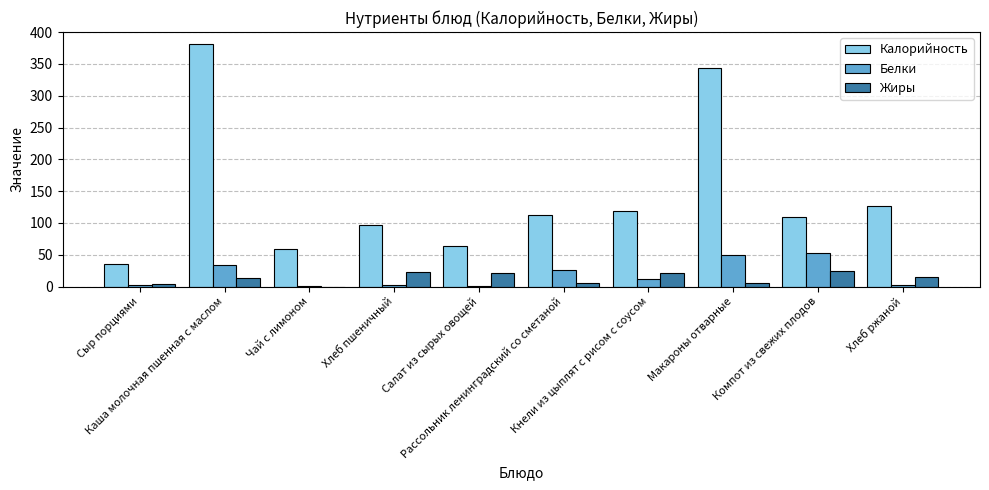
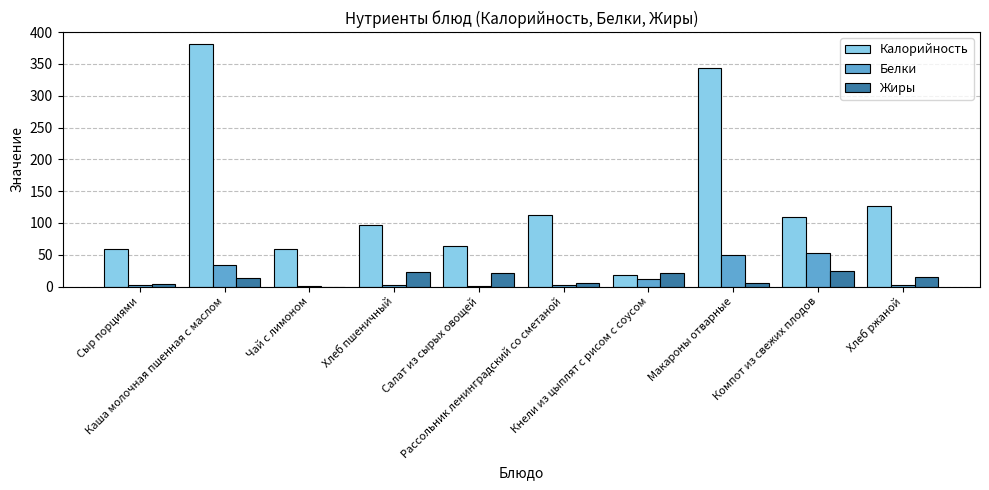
Калорийность, Сыр порциями: 40 -> 60
Белки, Рассольник ленинградский со сметаной: 30 -> 0
Калорийность, Кнели из цыплят с рисом с соусом: 120 -> 20
